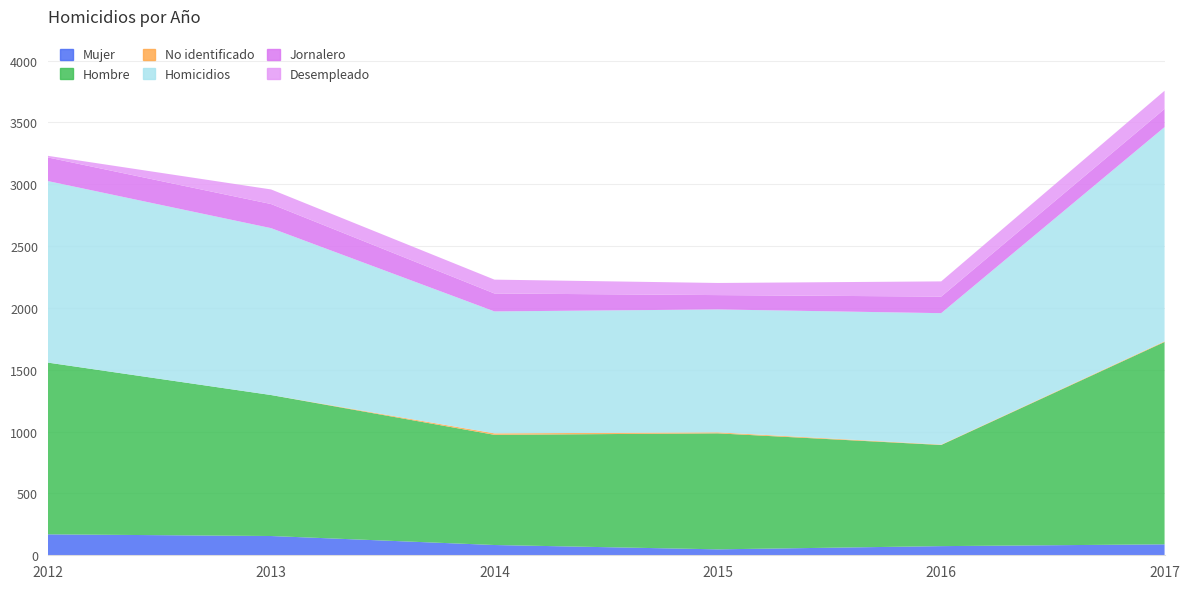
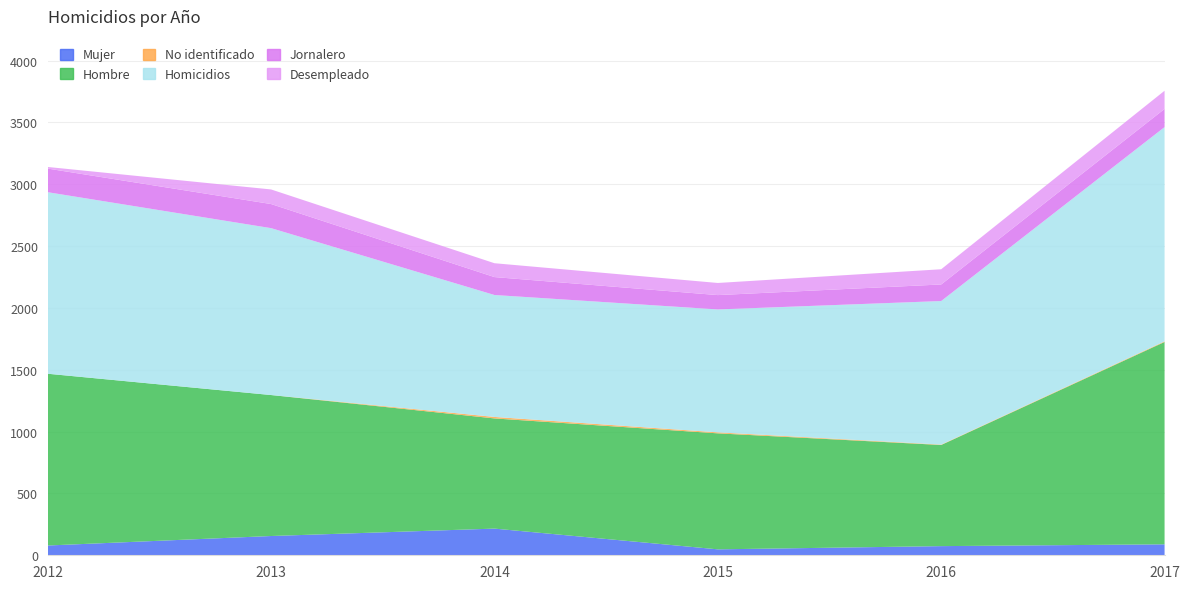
Mujer, 2012: 170 -> 80
Mujer, 2014: 80 -> 220
Homicidios, 2016: 1060 -> 1160
